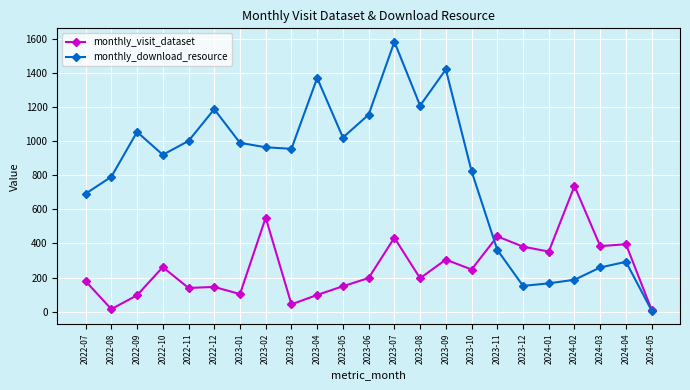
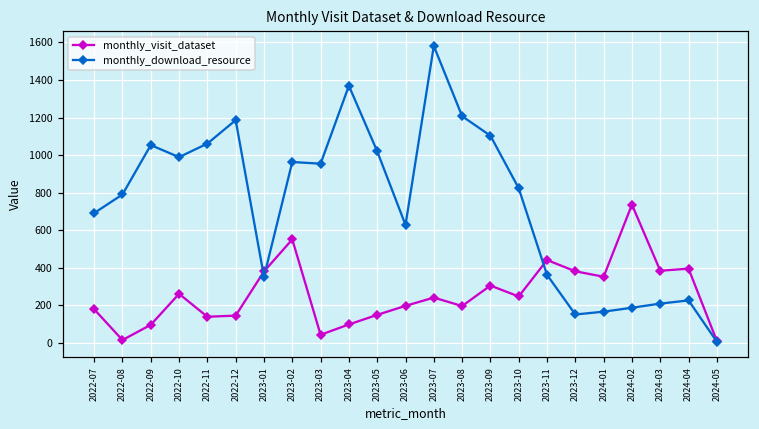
monthly_download_resource, 2022-10: 920 -> 990
monthly_download_resource, 2022-11: 1000 -> 1060
monthly_visit_dataset, 2023-01: 100 -> 380
monthly_download_resource, 2023-01: 990 -> 350
monthly_download_resource, 2023-06: 1150 -> 630
monthly_visit_dataset, 2023-07: 430 -> 240
monthly_download_resource, 2023-09: 1420 -> 1100
monthly_download_resource, 2024-03: 260 -> 210
monthly_download_resource, 2024-04: 290 -> 230
